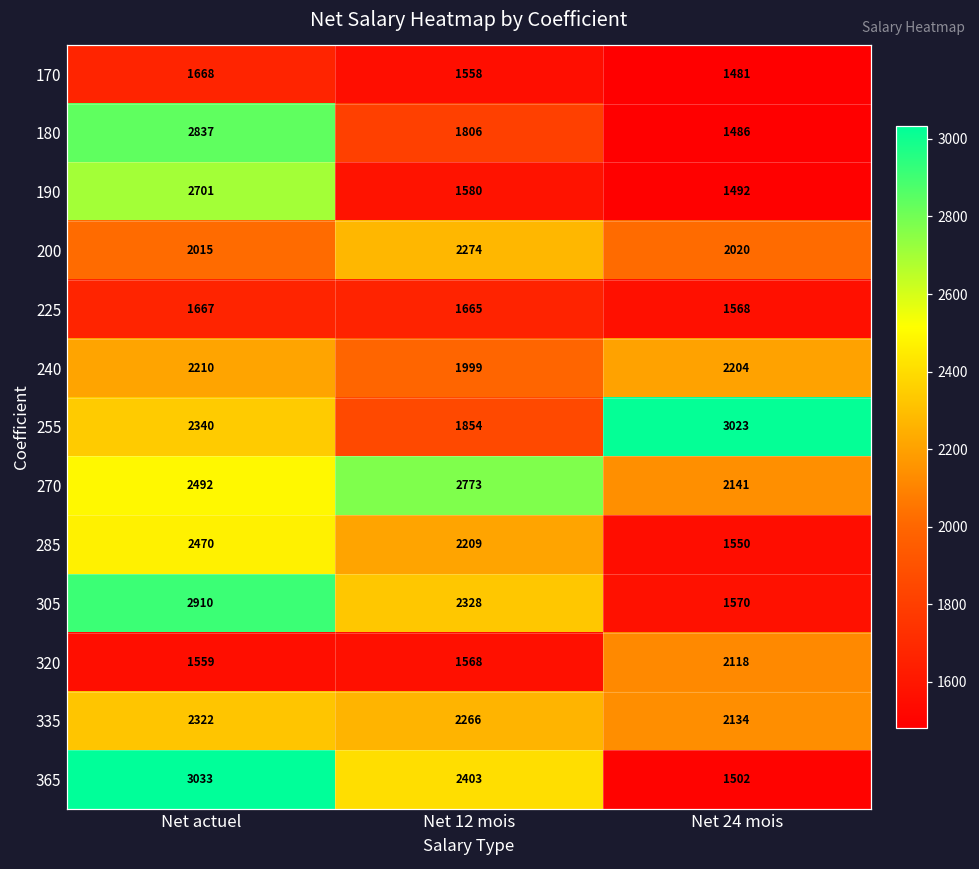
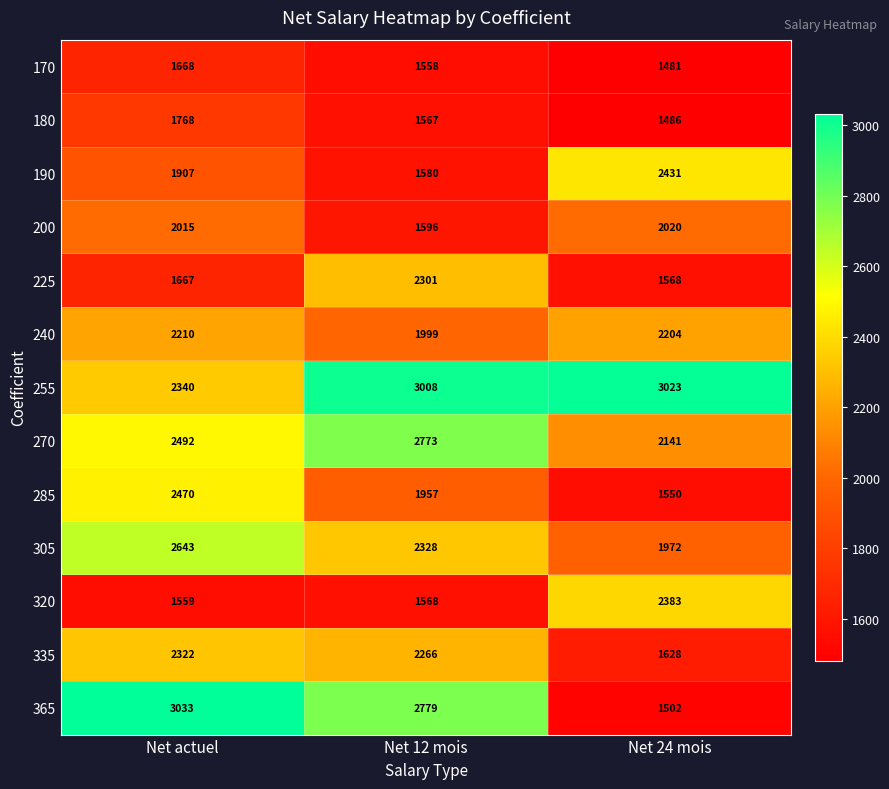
180, Net actuel: 2837 -> 1768
180, Net 12 mois: 1806 -> 1567
190, Net actuel: 2701 -> 1907
190, Net 24 mois: 1492 -> 2431
200, Net 12 mois: 2274 -> 1596
225, Net 12 mois: 1665 -> 2301
255, Net 12 mois: 1854 -> 3008
285, Net 12 mois: 2209 -> 1957
305, Net actuel: 2910 -> 2643
305, Net 24 mois: 1570 -> 1972
320, Net 24 mois: 2118 -> 2383
335, Net 24 mois: 2134 -> 1628
365, Net 12 mois: 2403 -> 2779
